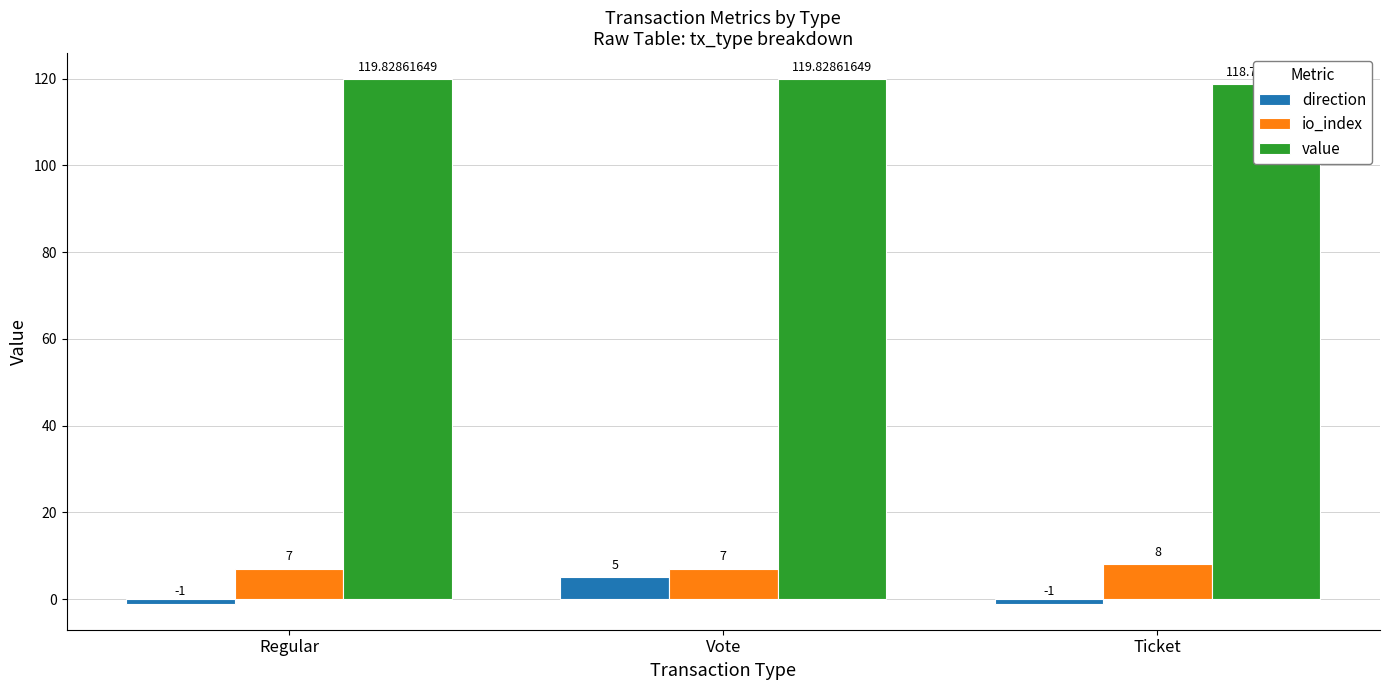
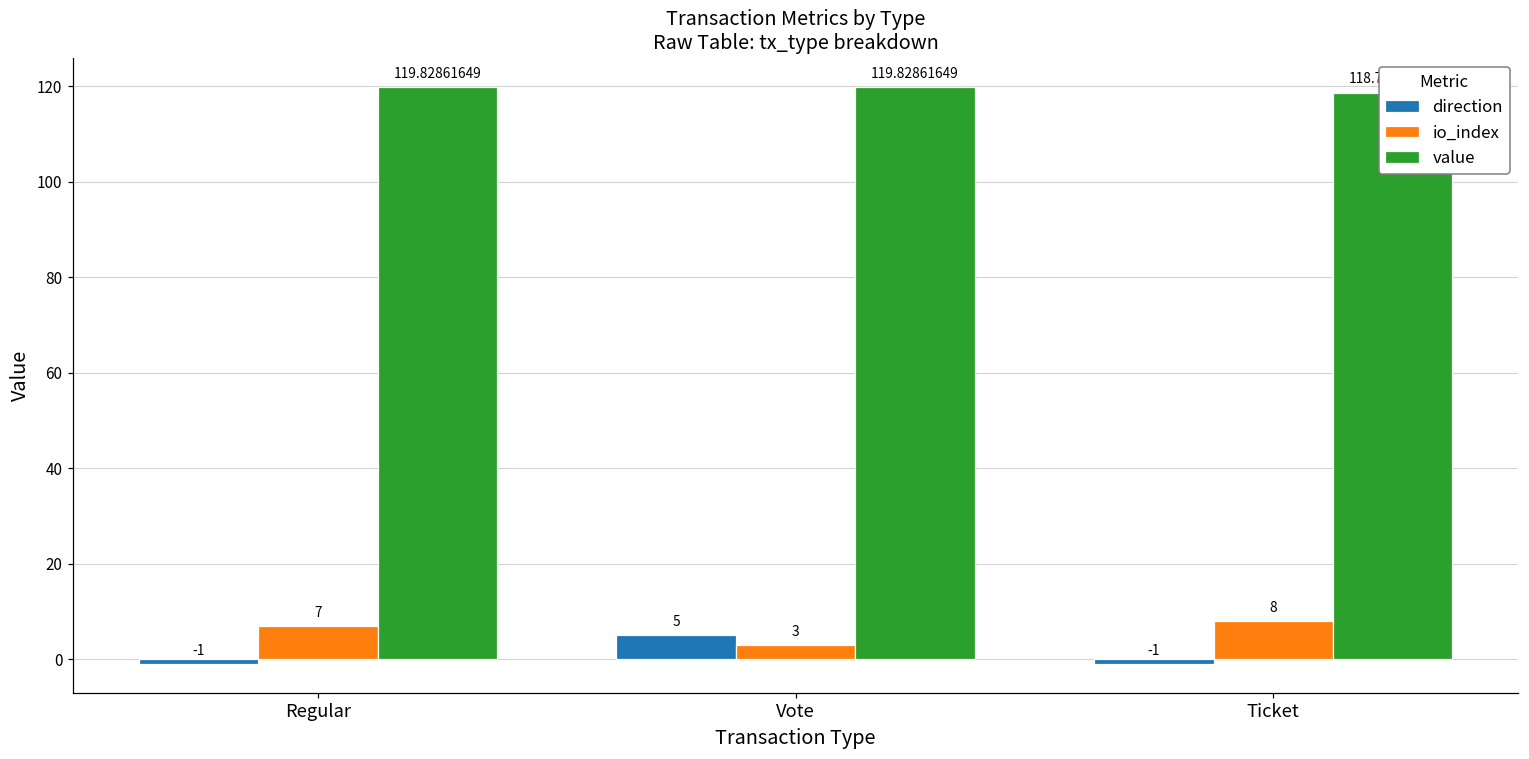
io_index, Vote: 7 -> 3
